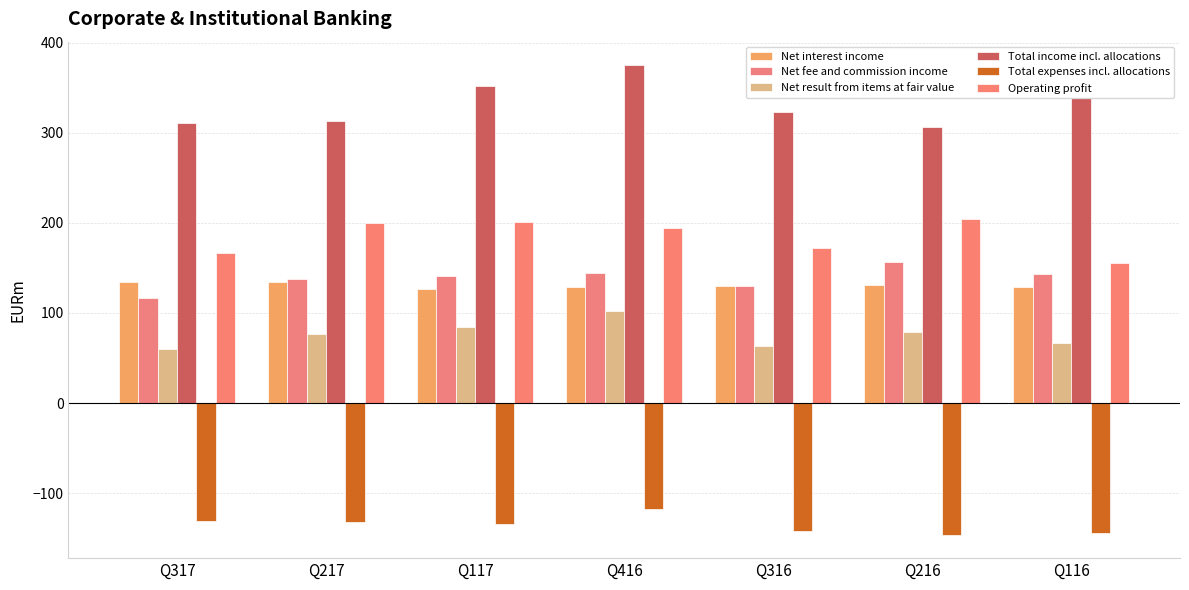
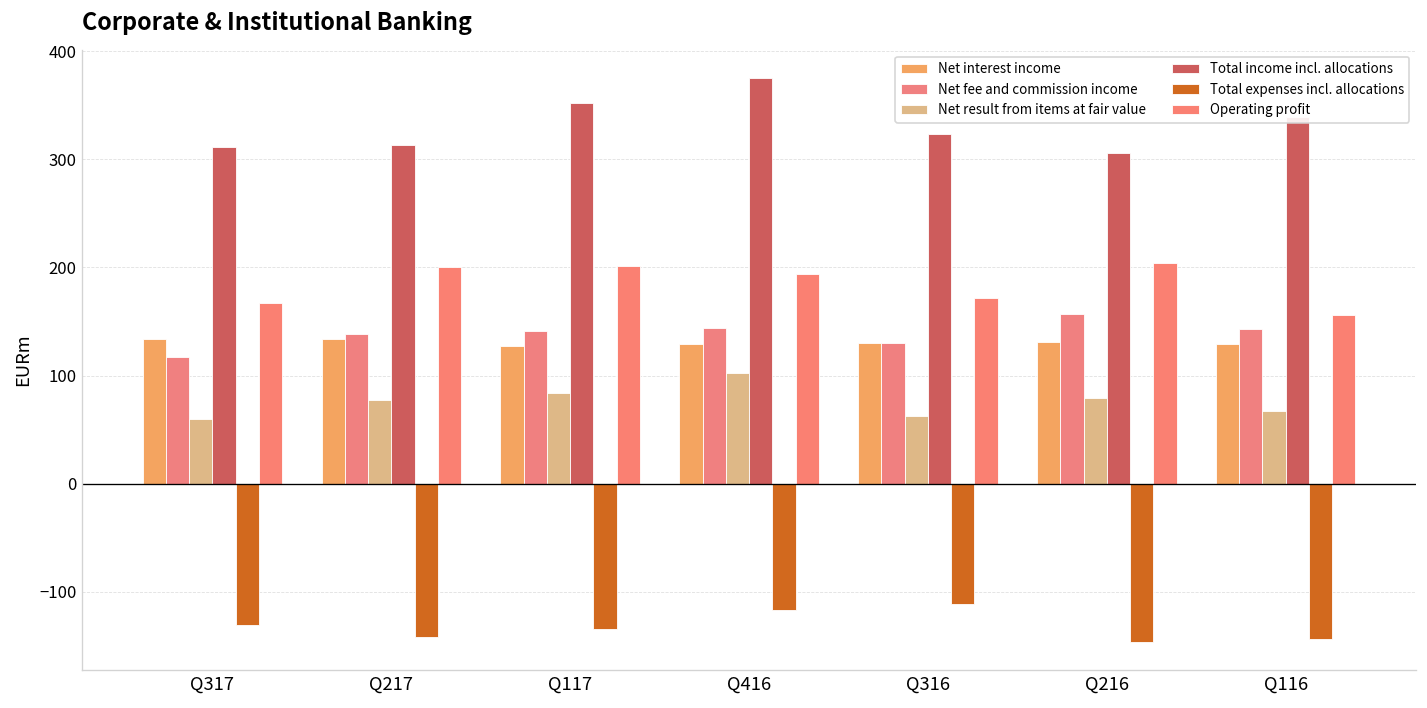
Total expenses incl. allocations, Q217: -130 -> -140
Total expenses incl. allocations, Q316: -140 -> -110
